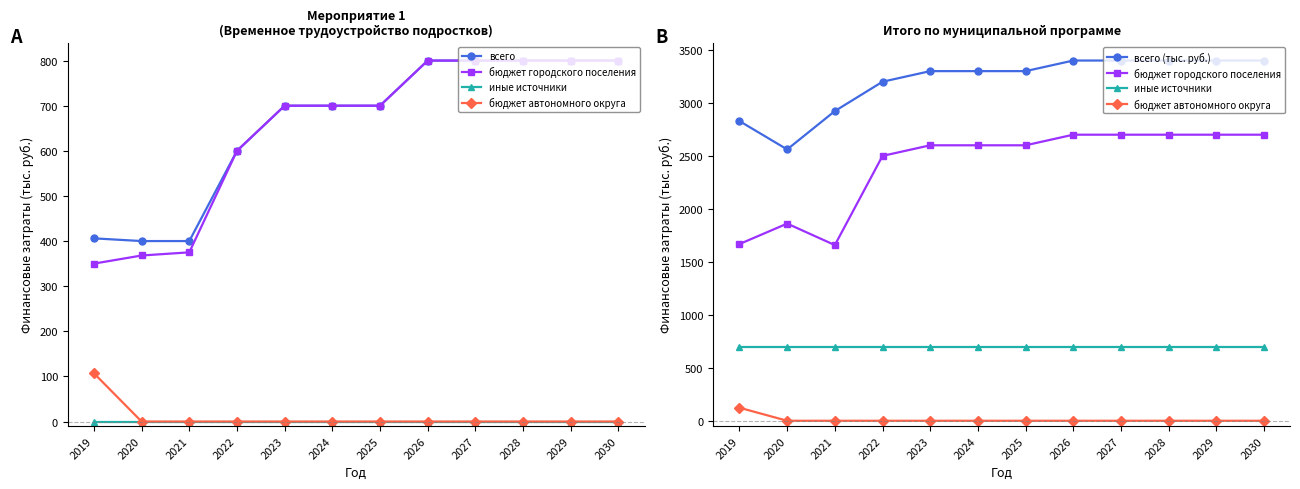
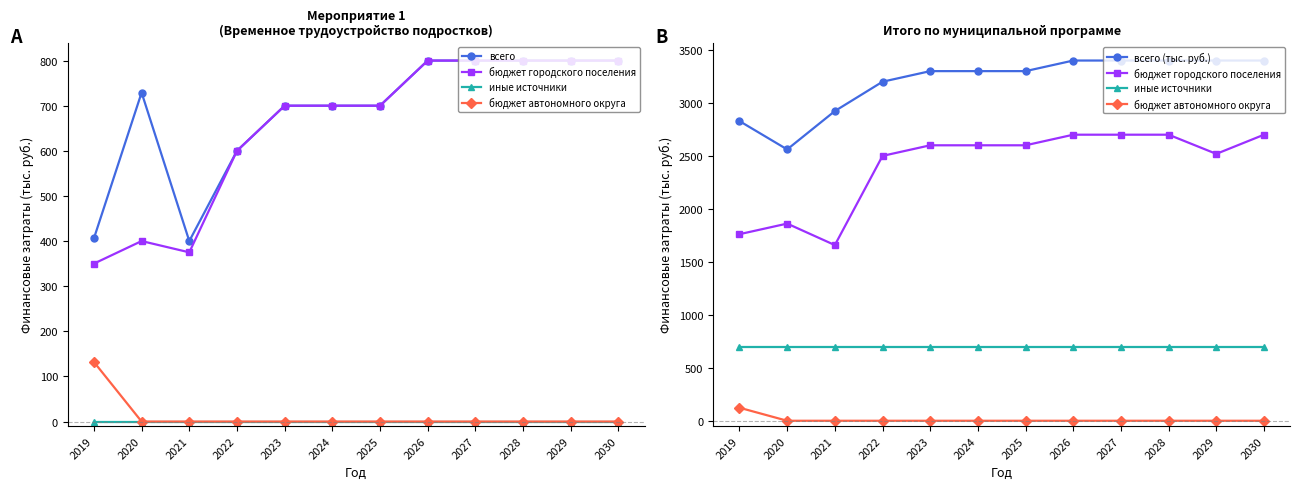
Мероприятие 1 (Временное трудоустройство подростков), бюджет автономного округа, 2019: 110 -> 130
Мероприятие 1 (Временное трудоустройство подростков), всего, 2020: 400 -> 730
Мероприятие 1 (Временное трудоустройство подростков), бюджет городского поселения, 2020: 370 -> 400
Итого по муниципальной программе, бюджет городского поселения, 2019: 1670 -> 1760
Итого по муниципальной программе, бюджет городского поселения, 2029: 2700 -> 2520
